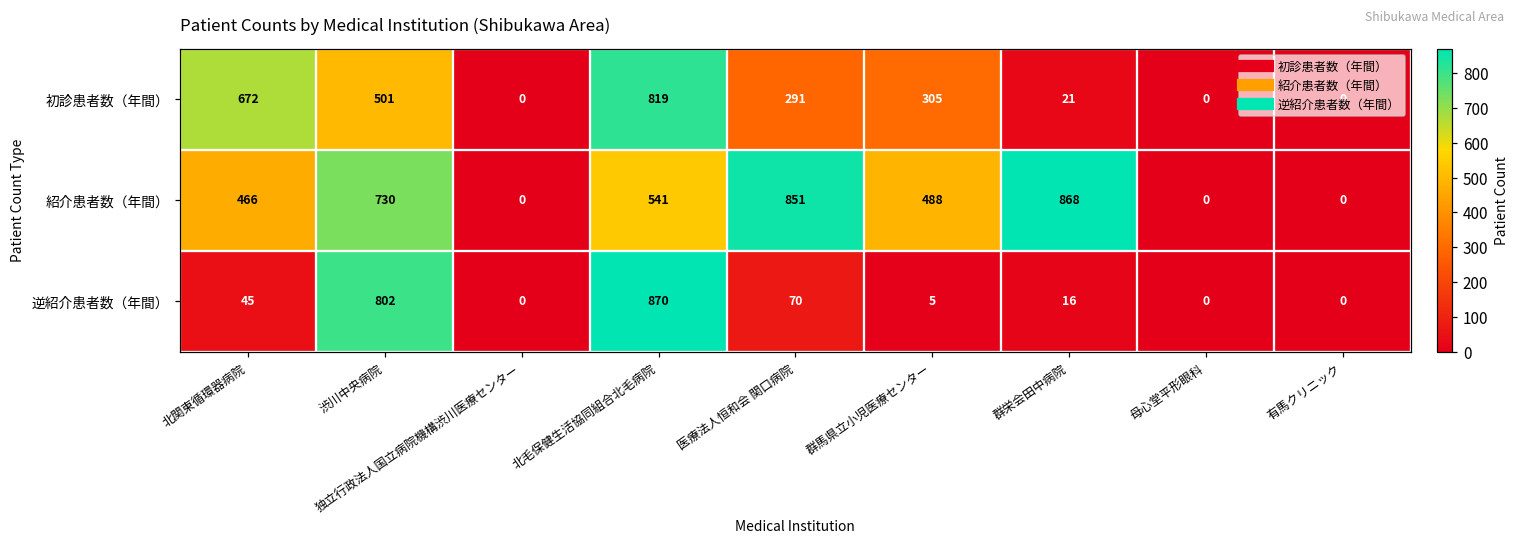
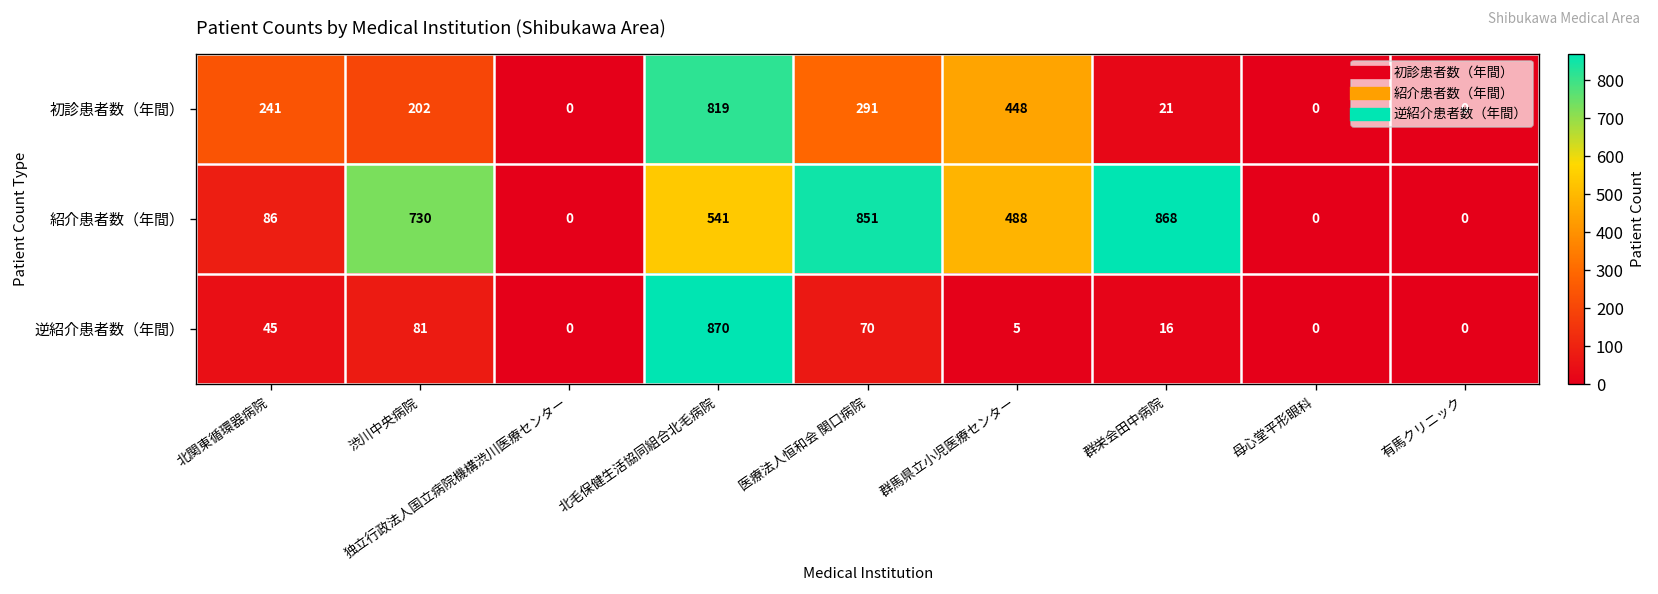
初診患者数（年間）, 北関東循環器病院: 672 -> 241
初診患者数（年間）, 渋川中央病院: 501 -> 202
初診患者数（年間）, 群馬県立小児医療センター: 305 -> 448
紹介患者数（年間）, 北関東循環器病院: 466 -> 86
逆紹介患者数（年間）, 渋川中央病院: 802 -> 81
